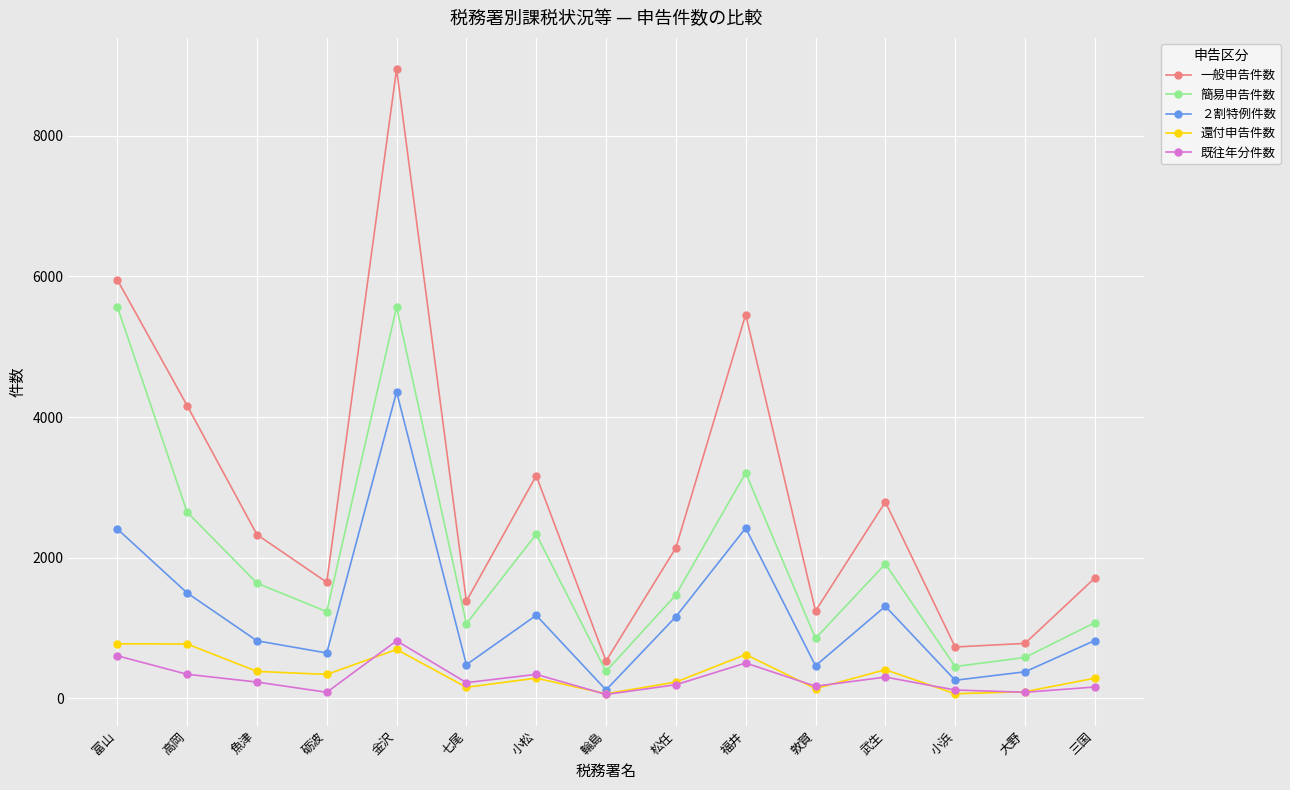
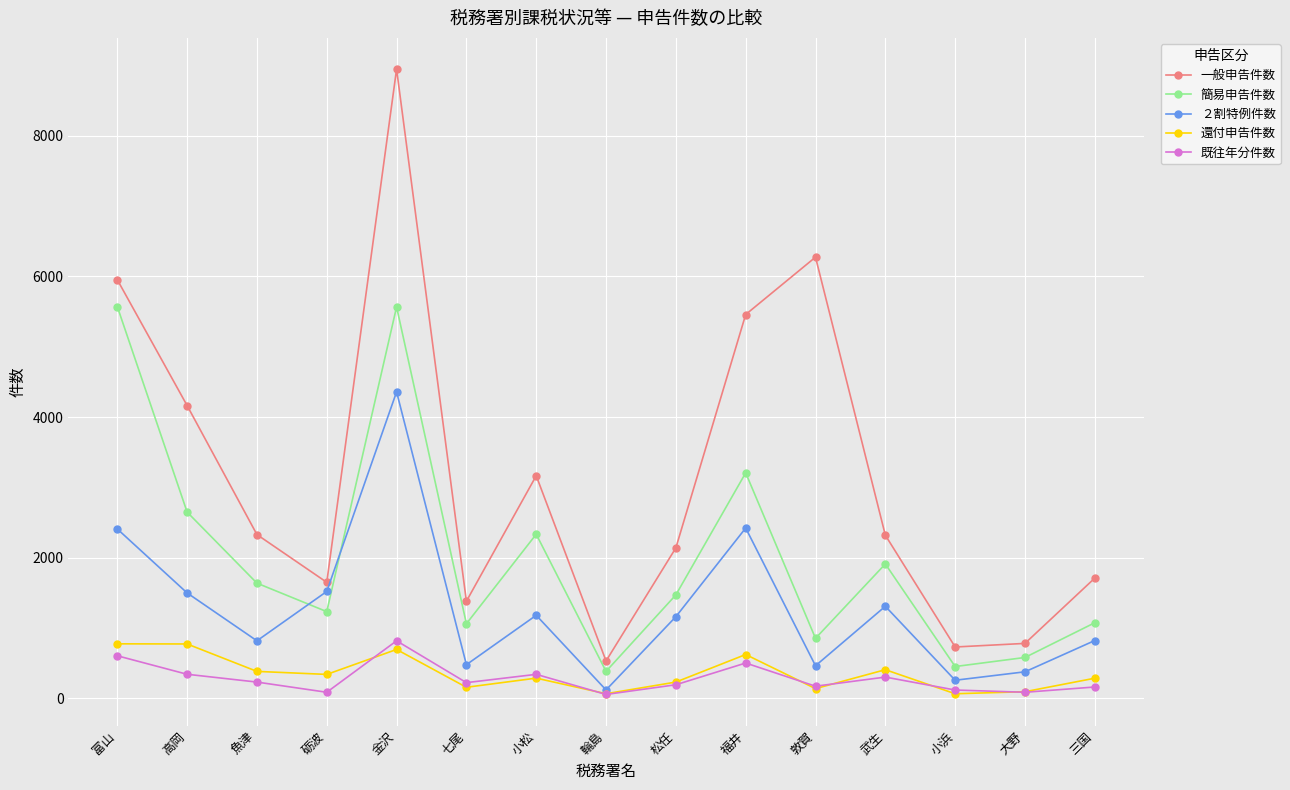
２割特例件数, 砺波: 600 -> 1500
一般申告件数, 敦賀: 1200 -> 6300
一般申告件数, 武生: 2800 -> 2300
